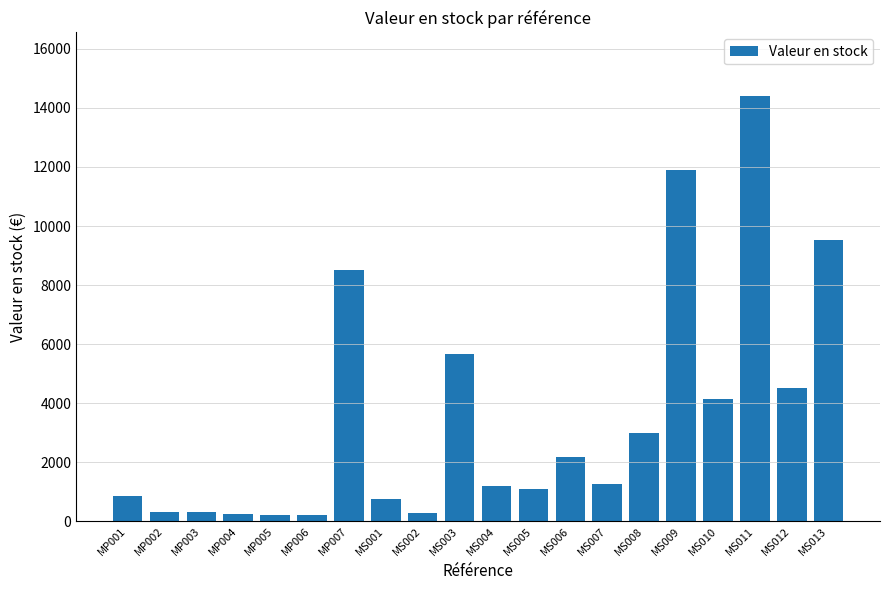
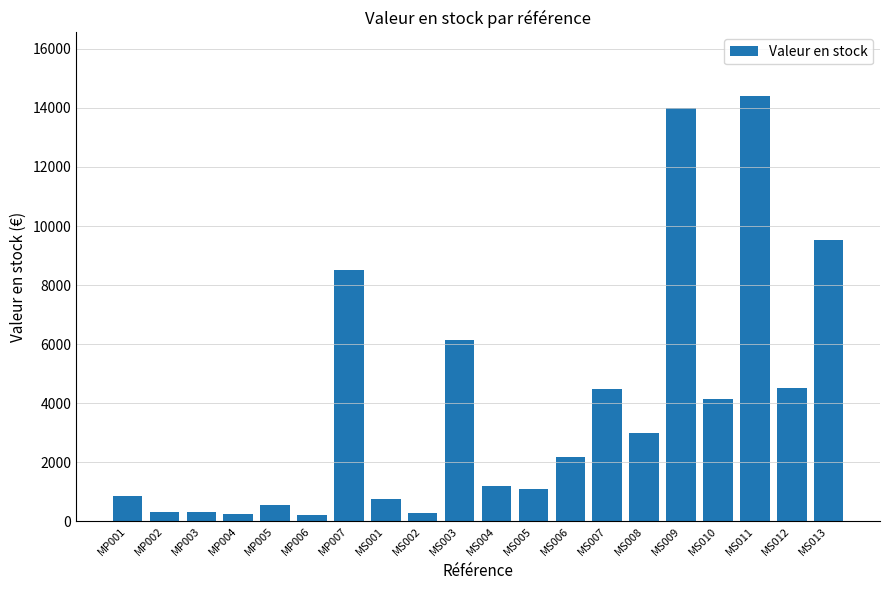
MP005: 200 -> 500
MS003: 5700 -> 6200
MS007: 1300 -> 4500
MS009: 11900 -> 14000
